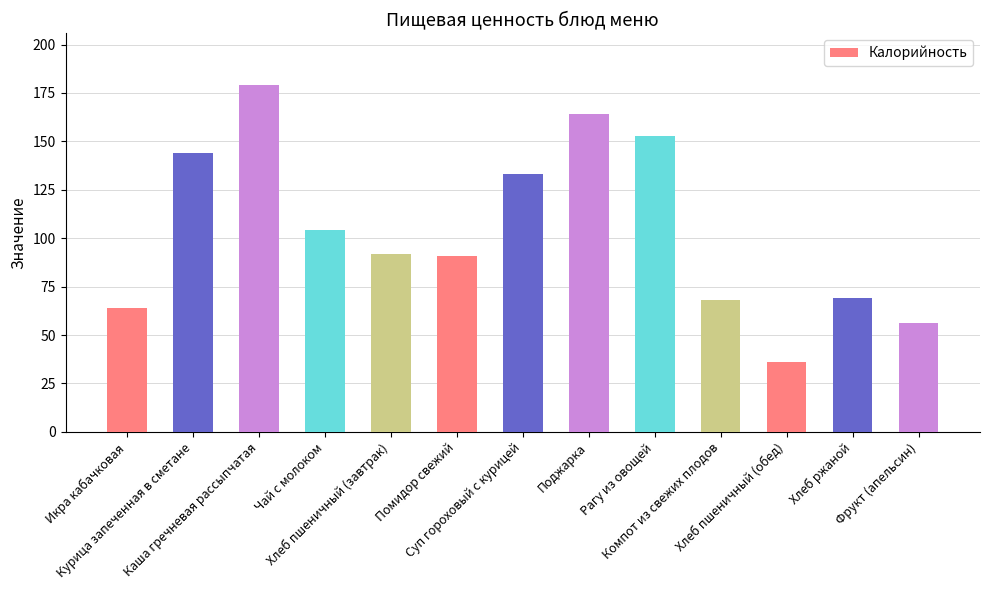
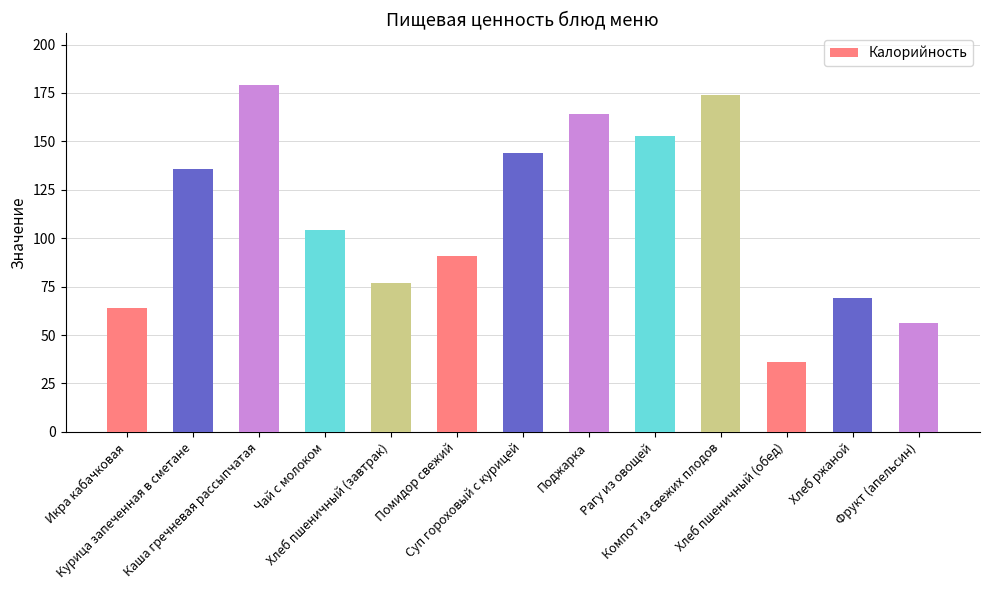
Курица запеченная в сметане: 144 -> 136
Хлеб пшеничный (завтрак): 92 -> 77
Суп гороховый с курицей: 133 -> 144
Компот из свежих плодов: 68 -> 174
